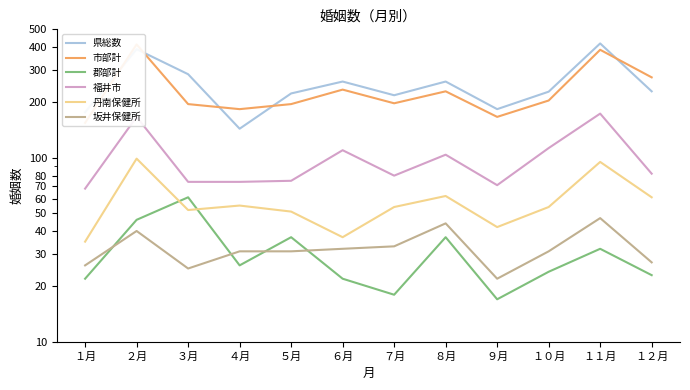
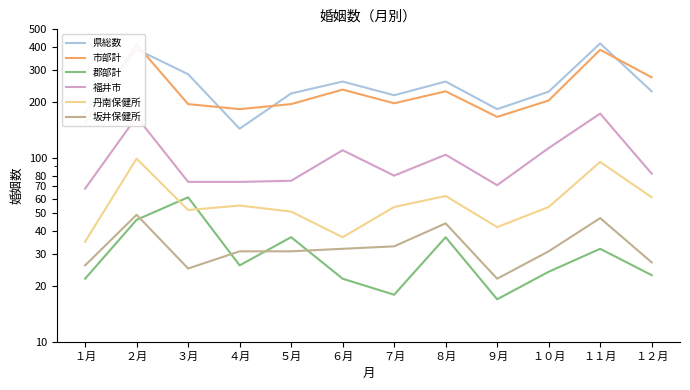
坂井保健所, ２月: 40 -> 49
